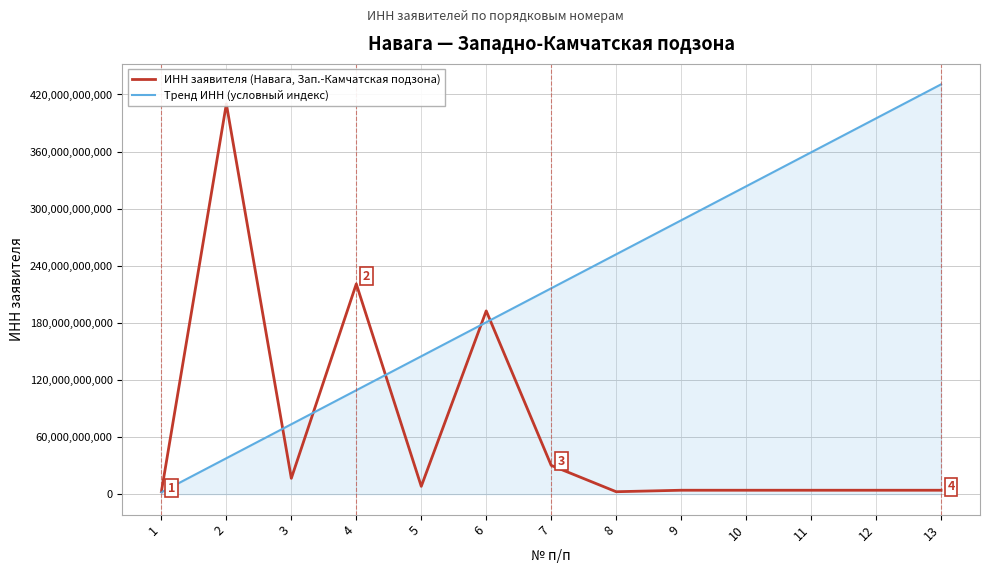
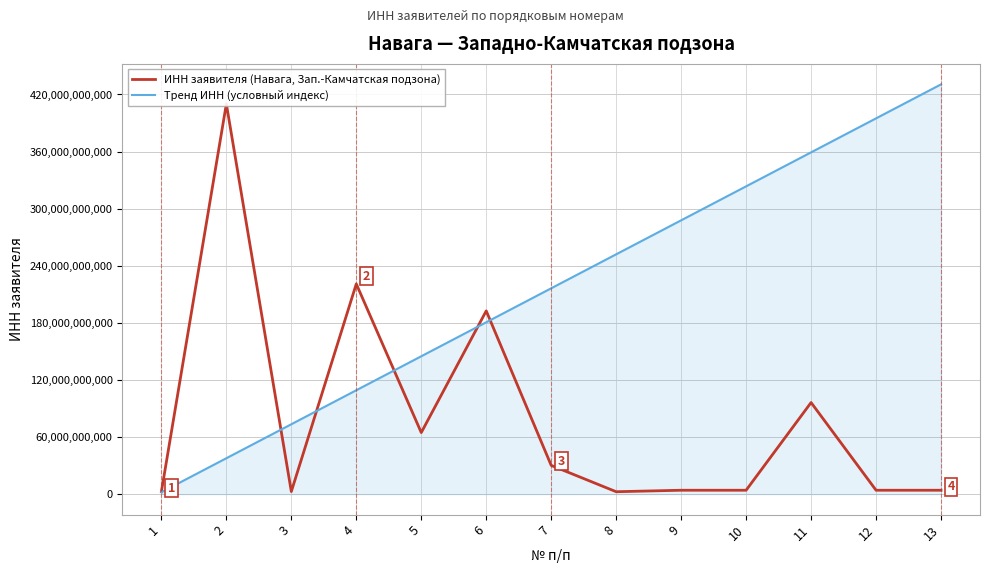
ИНН заявителя (Навага, Зап.-Камчатская подзона), 3: 20,000,000,000 -> 0
ИНН заявителя (Навага, Зап.-Камчатская подзона), 5: 10,000,000,000 -> 60,000,000,000
ИНН заявителя (Навага, Зап.-Камчатская подзона), 11: 0 -> 100,000,000,000
